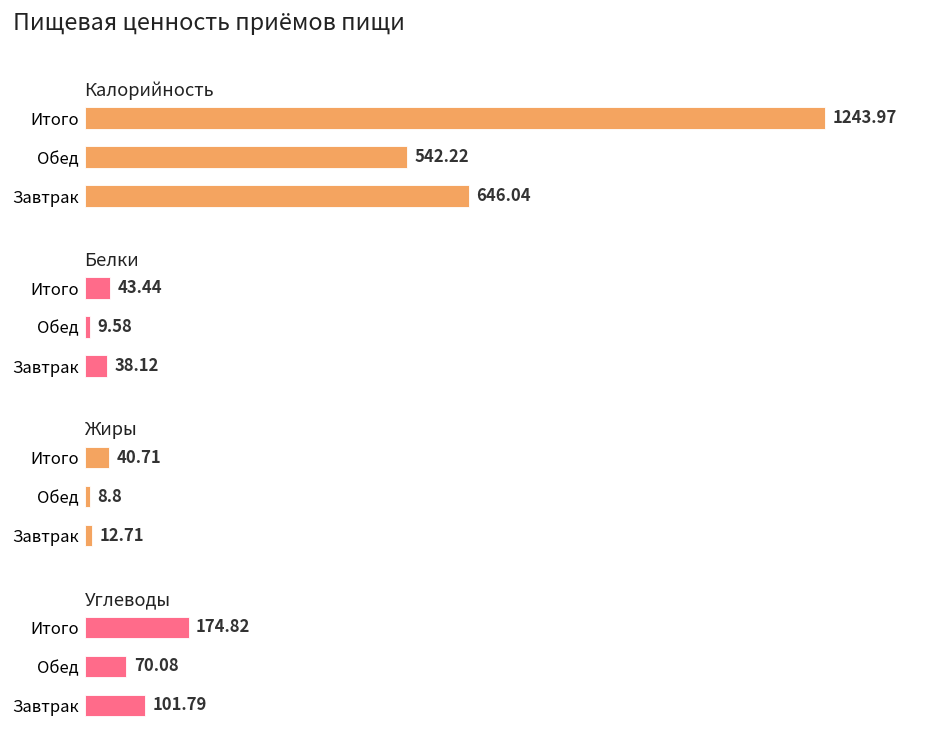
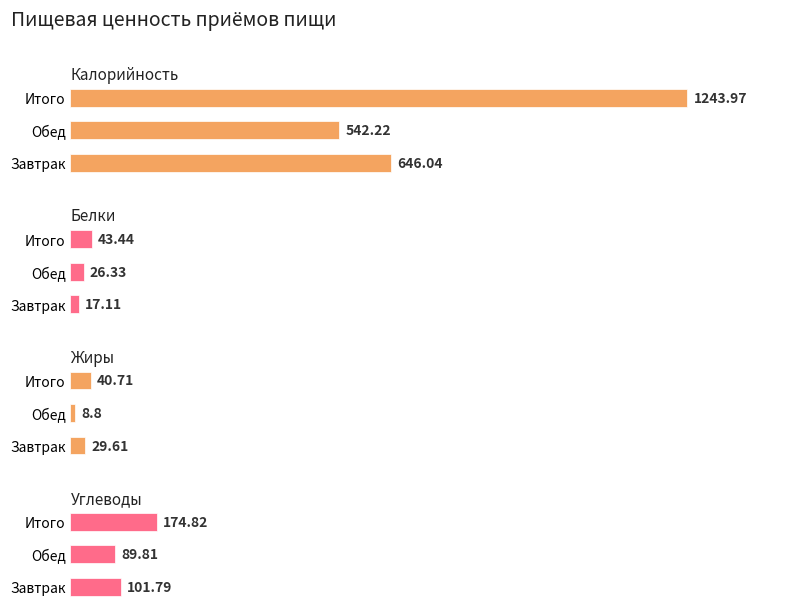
Белки, Обед: 9.58 -> 26.33
Белки, Завтрак: 38.12 -> 17.11
Жиры, Завтрак: 12.71 -> 29.61
Углеводы, Обед: 70.08 -> 89.81
